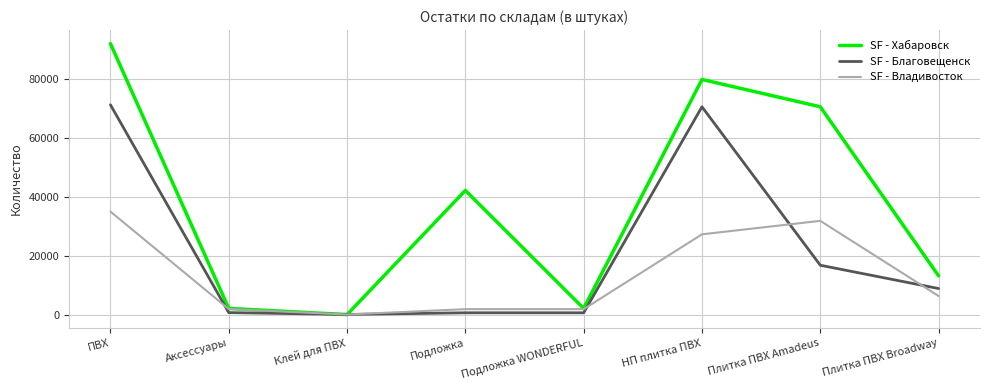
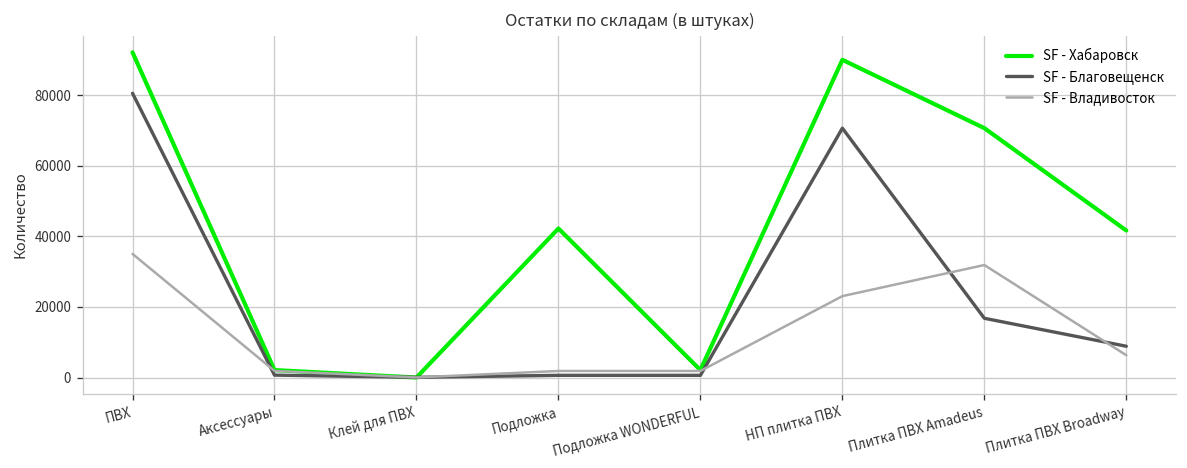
SF - Благовещенск, ПВХ: 71000 -> 80000
SF - Хабаровск, НП плитка ПВХ: 80000 -> 90000
SF - Владивосток, НП плитка ПВХ: 27000 -> 23000
SF - Хабаровск, Плитка ПВХ Broadway: 13000 -> 42000
